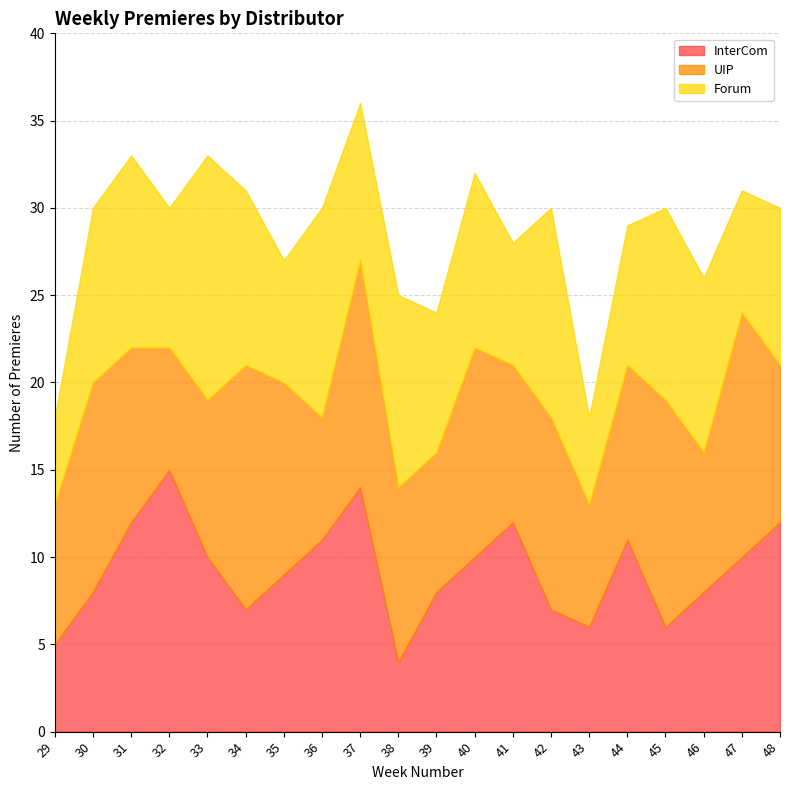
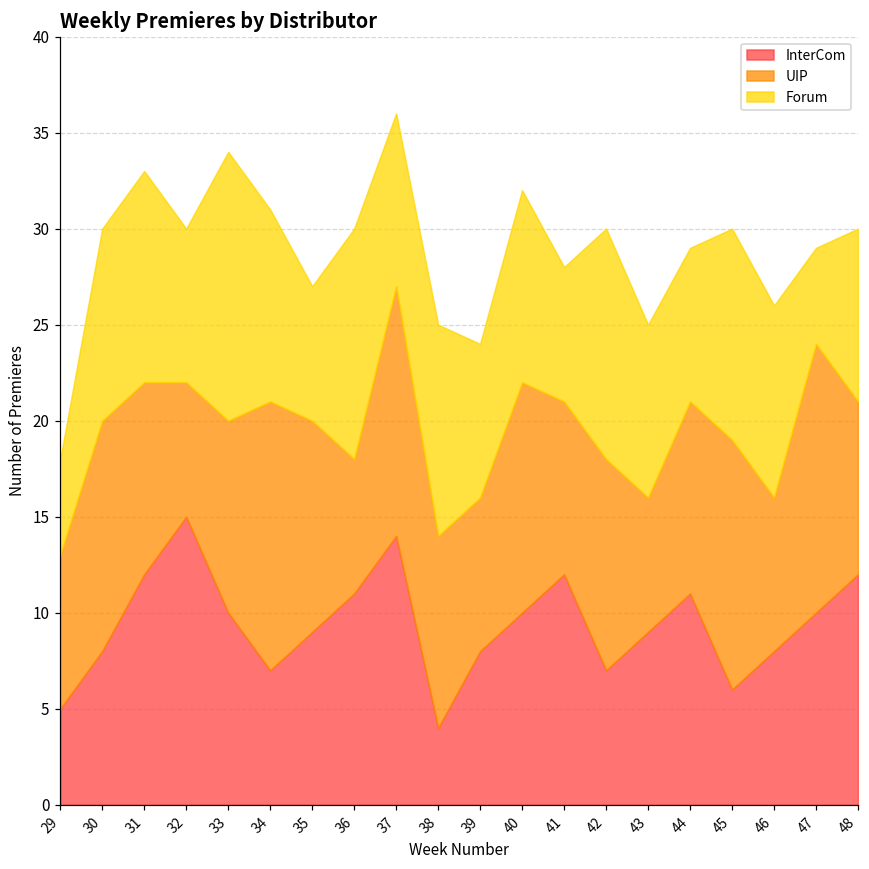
UIP, 33: 9 -> 10
InterCom, 43: 6 -> 9
Forum, 43: 5 -> 9
Forum, 47: 7 -> 5
